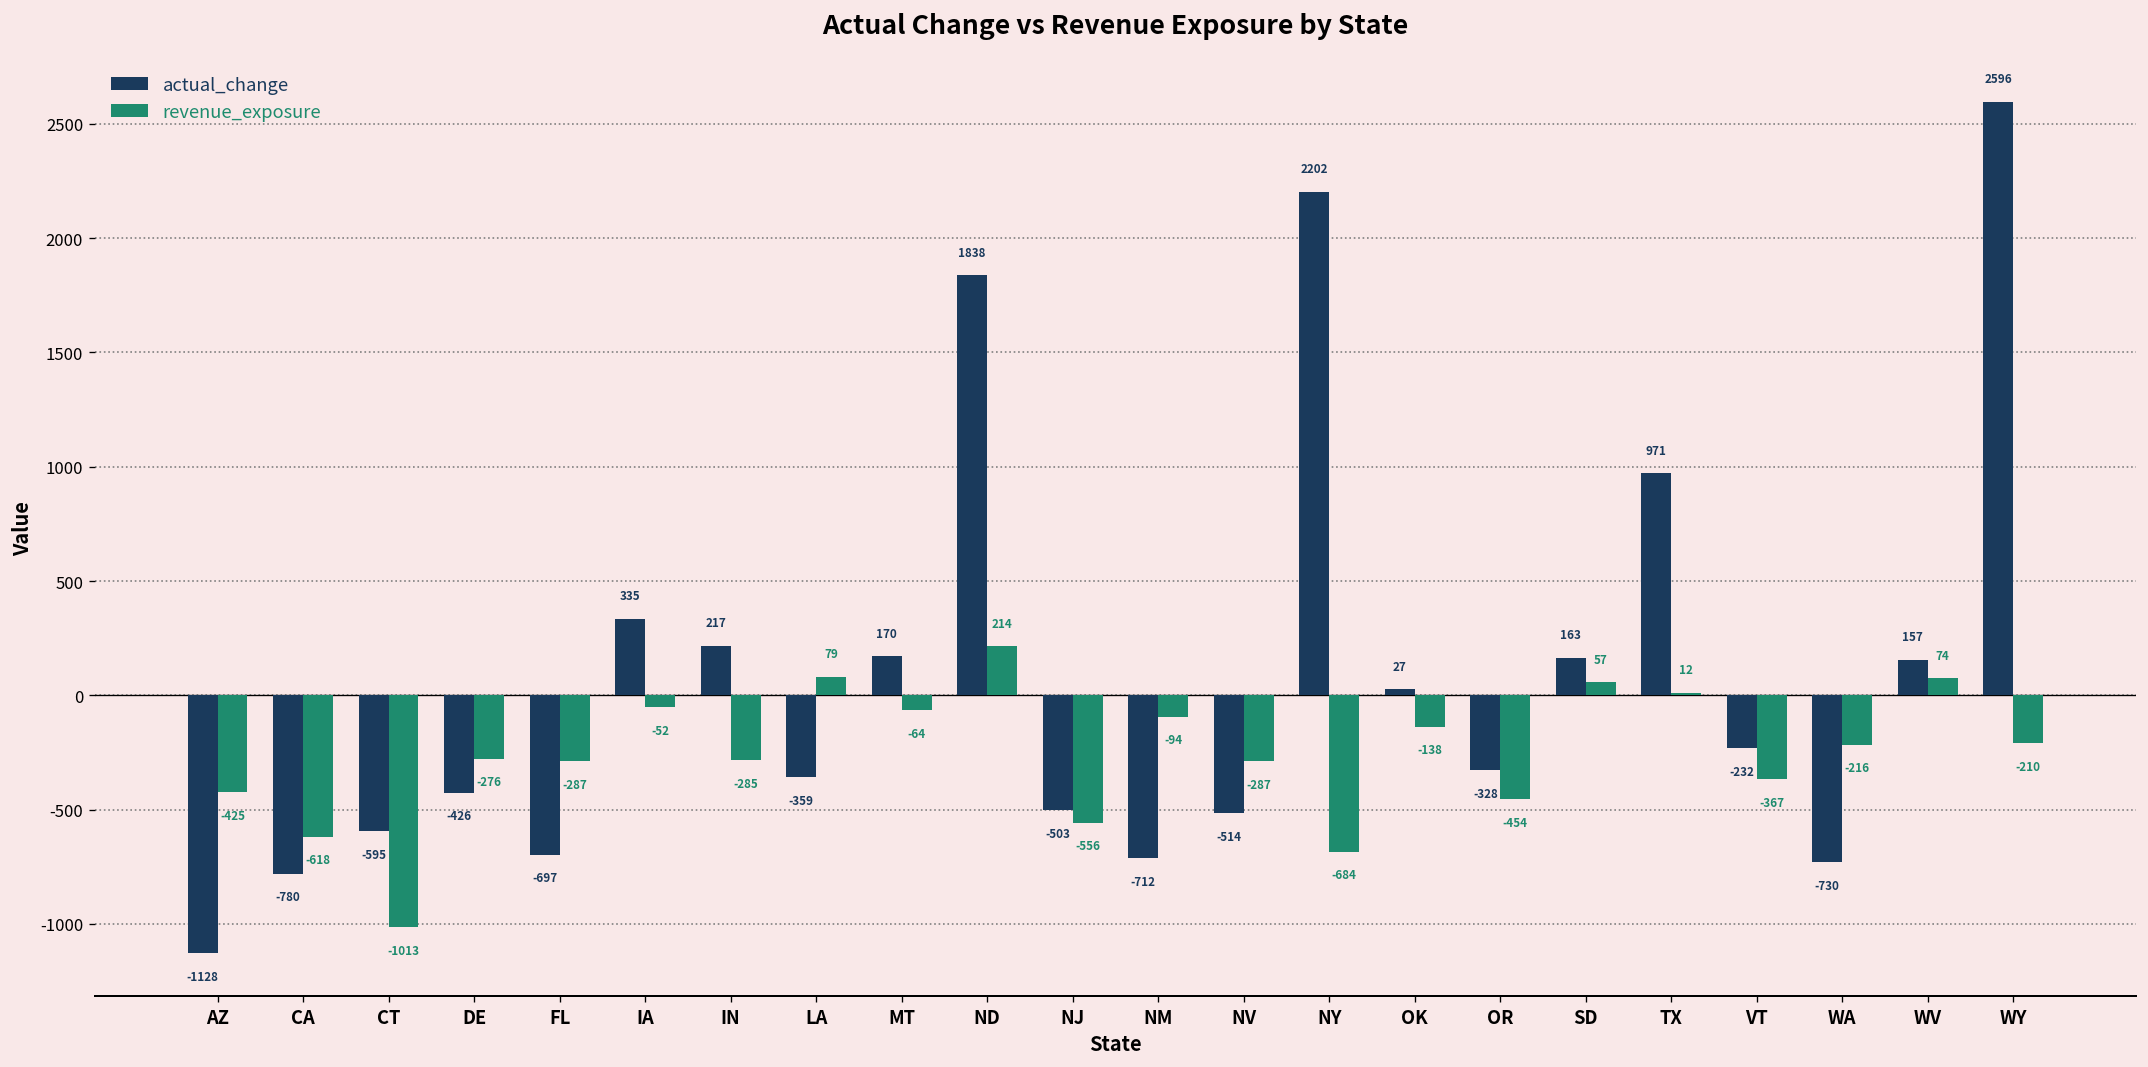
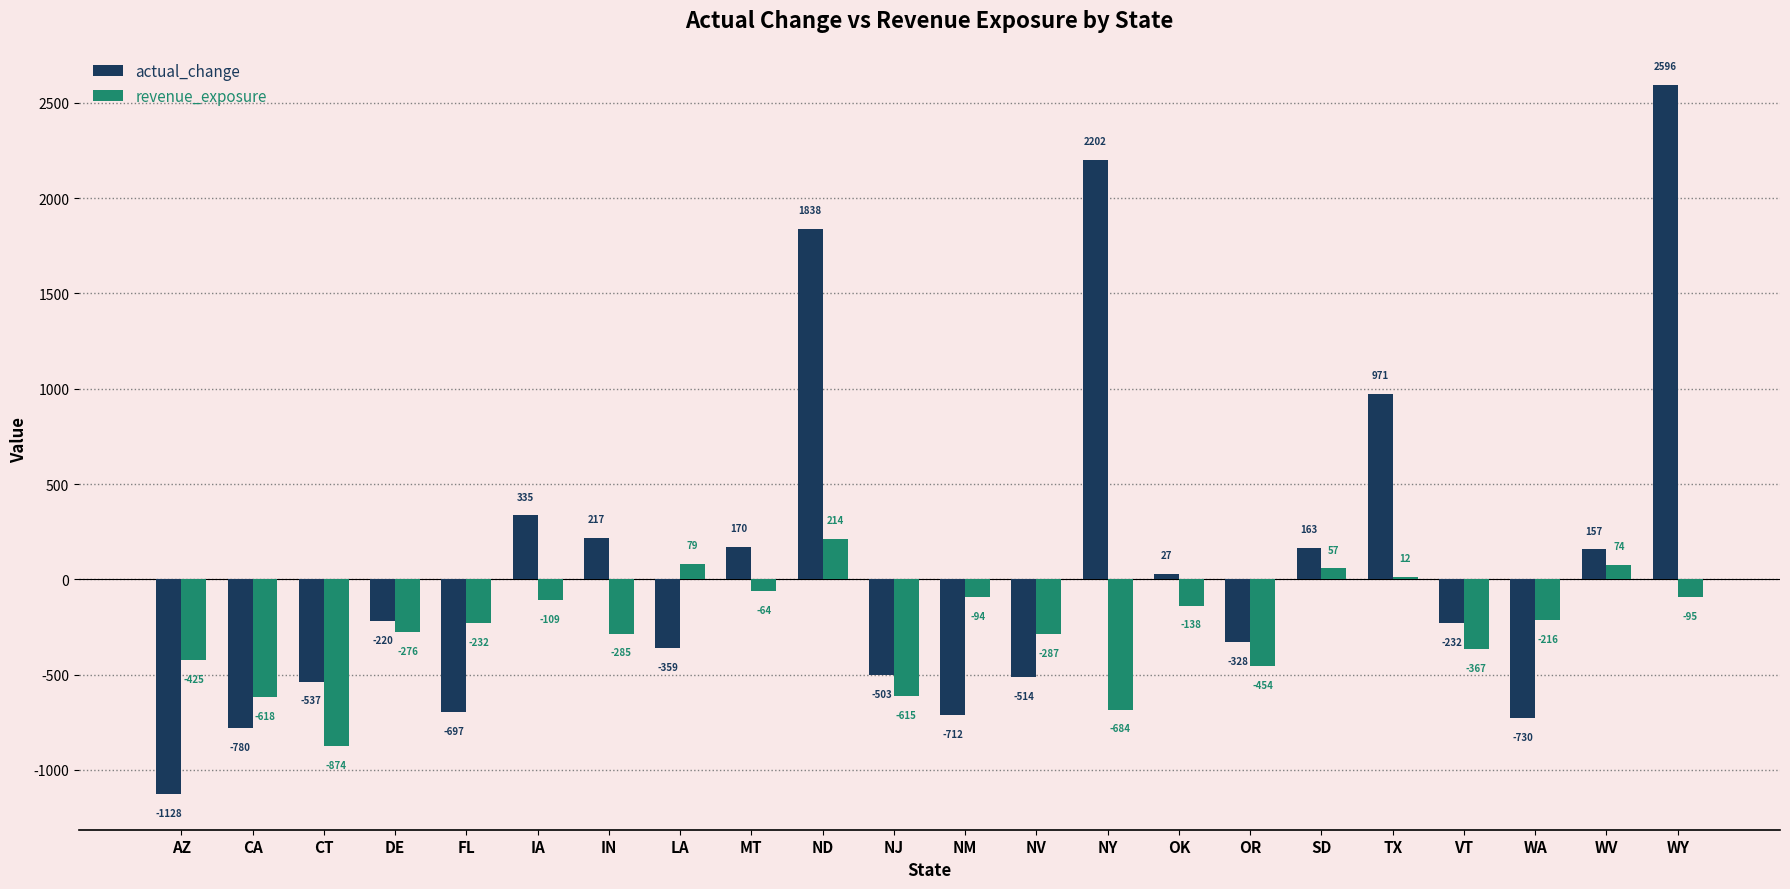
actual_change, CT: -595 -> -537
revenue_exposure, CT: -1013 -> -874
actual_change, DE: -426 -> -220
revenue_exposure, FL: -287 -> -232
revenue_exposure, IA: -52 -> -109
revenue_exposure, NJ: -556 -> -615
revenue_exposure, WY: -210 -> -95
